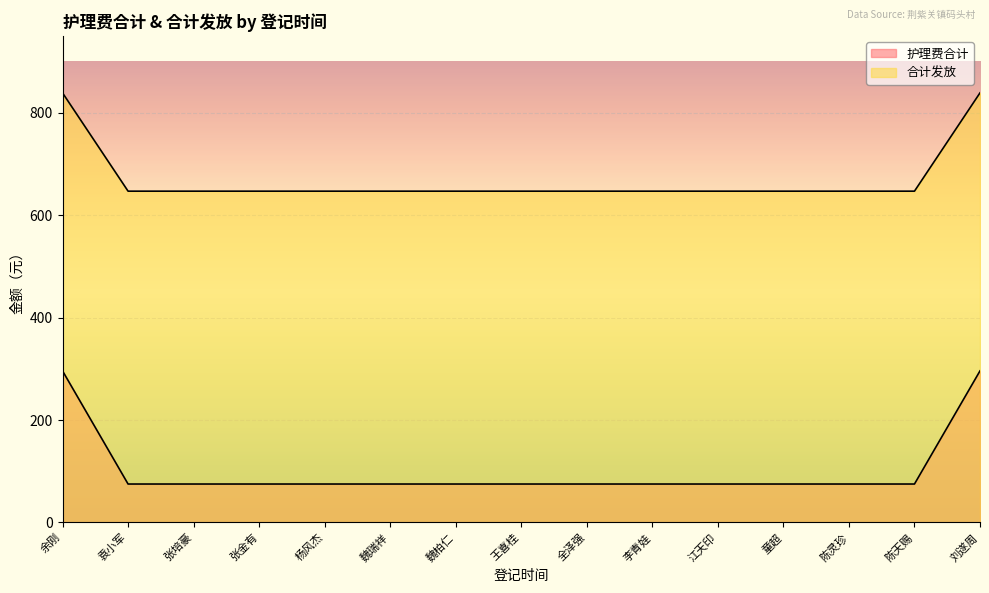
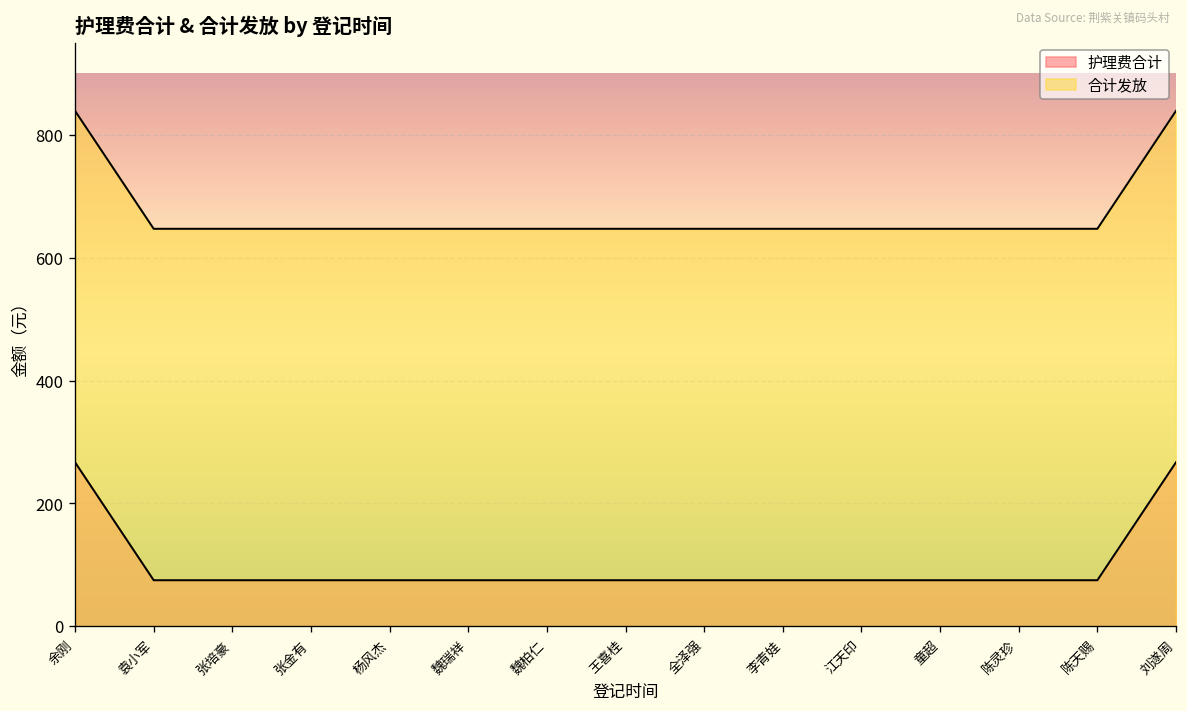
护理费合计, 余刚: 300 -> 270
护理费合计, 刘遂周: 300 -> 270
